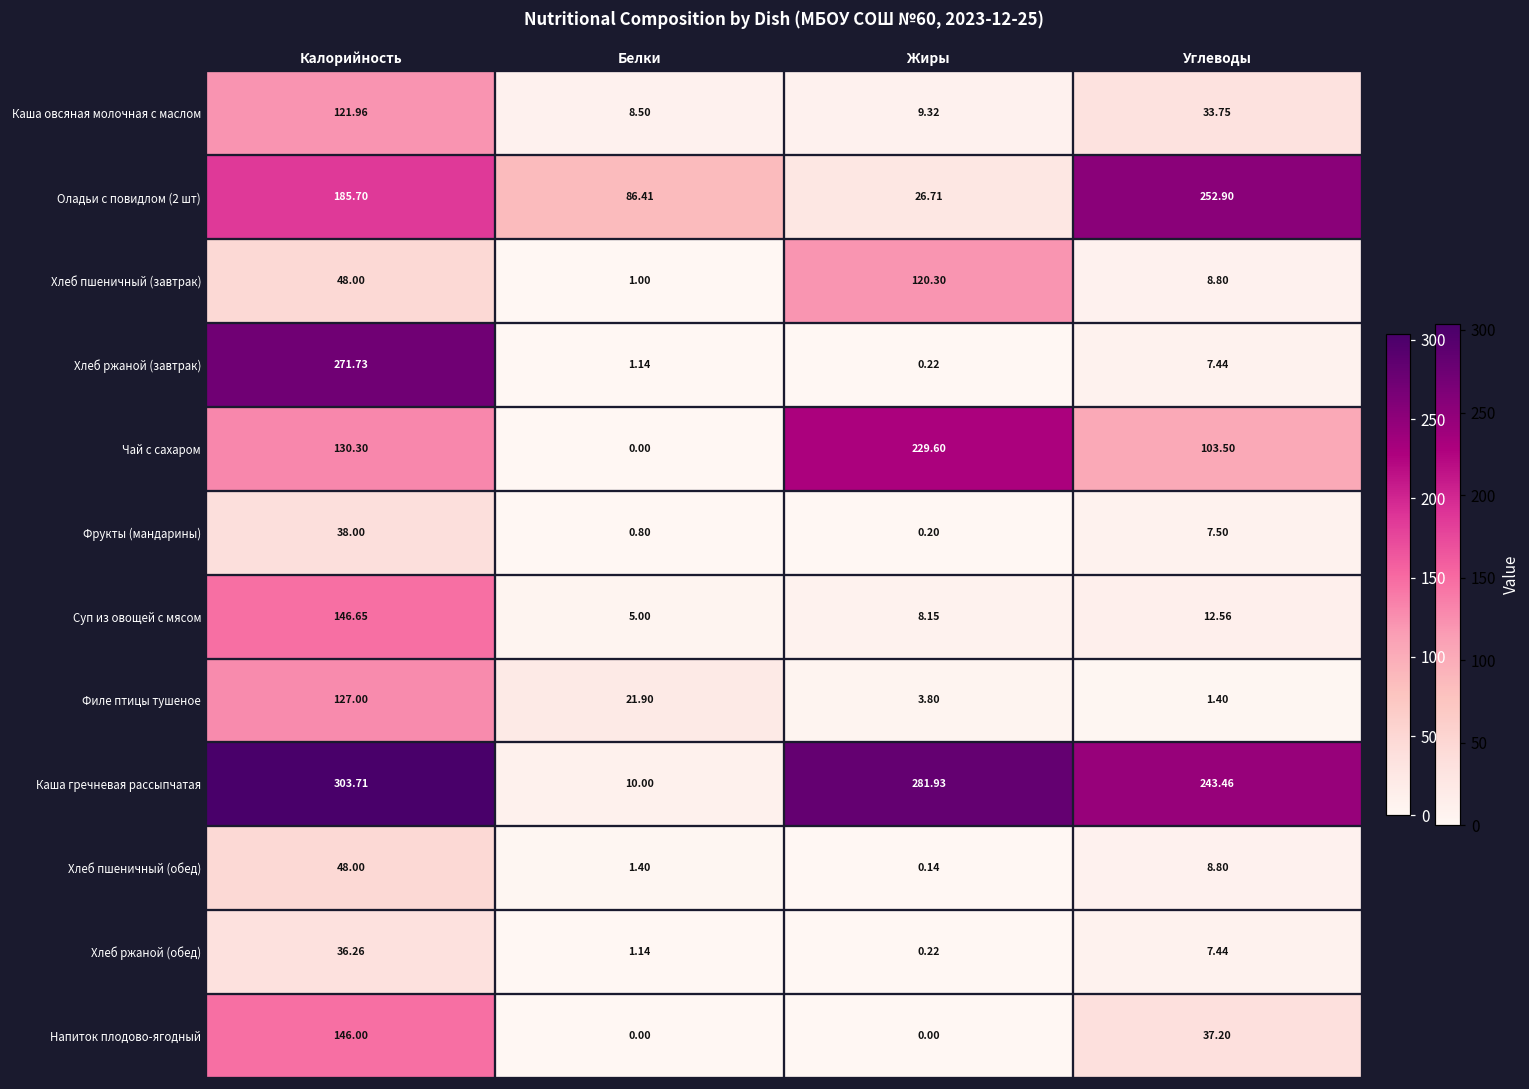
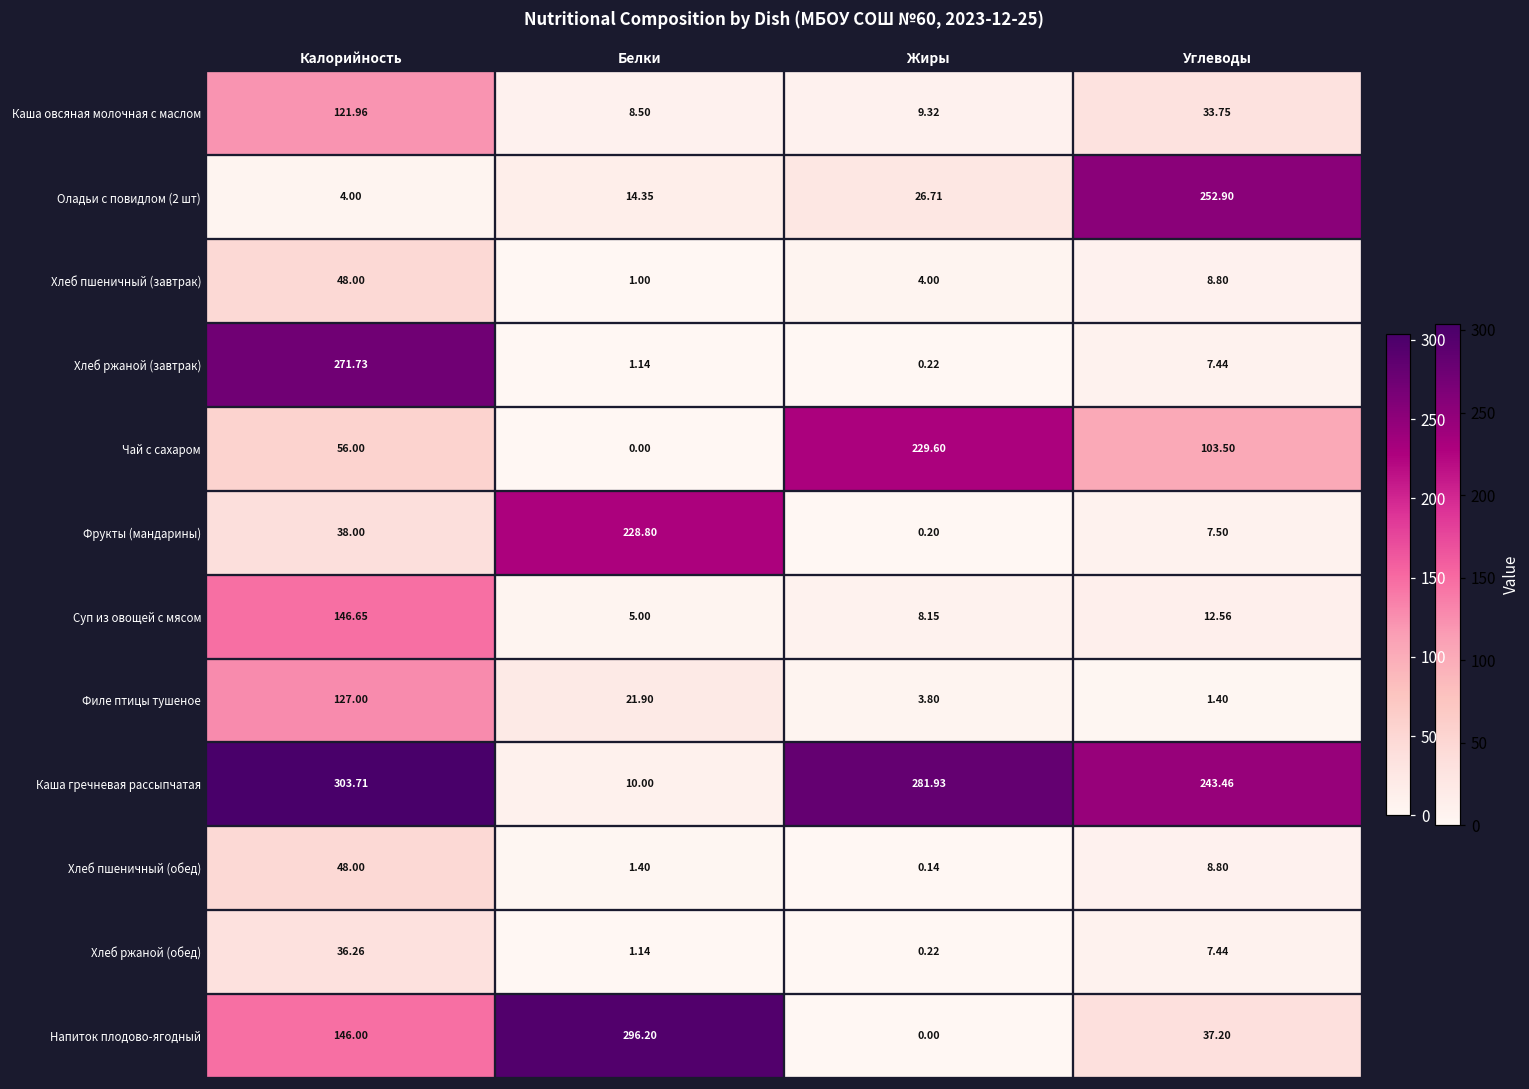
Оладьи с повидлом (2 шт), Калорийность: 185.70 -> 4.00
Оладьи с повидлом (2 шт), Белки: 86.41 -> 14.35
Хлеб пшеничный (завтрак), Жиры: 120.30 -> 4.00
Чай с сахаром, Калорийность: 130.30 -> 56.00
Фрукты (мандарины), Белки: 0.80 -> 228.80
Напиток плодово-ягодный, Белки: 0.00 -> 296.20
